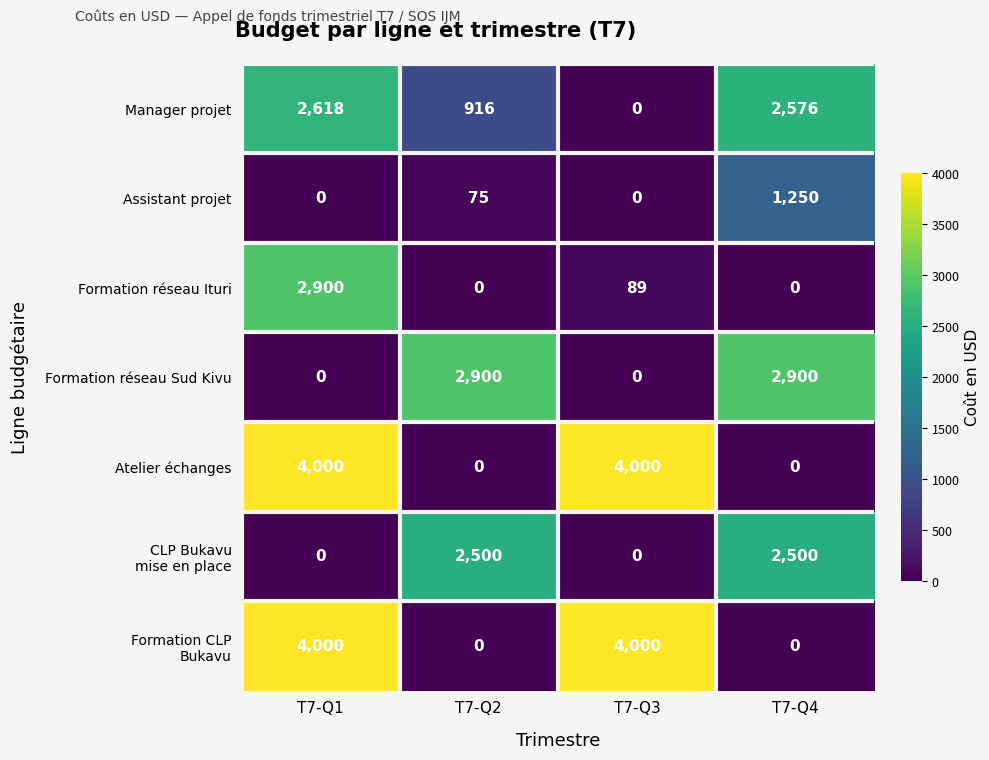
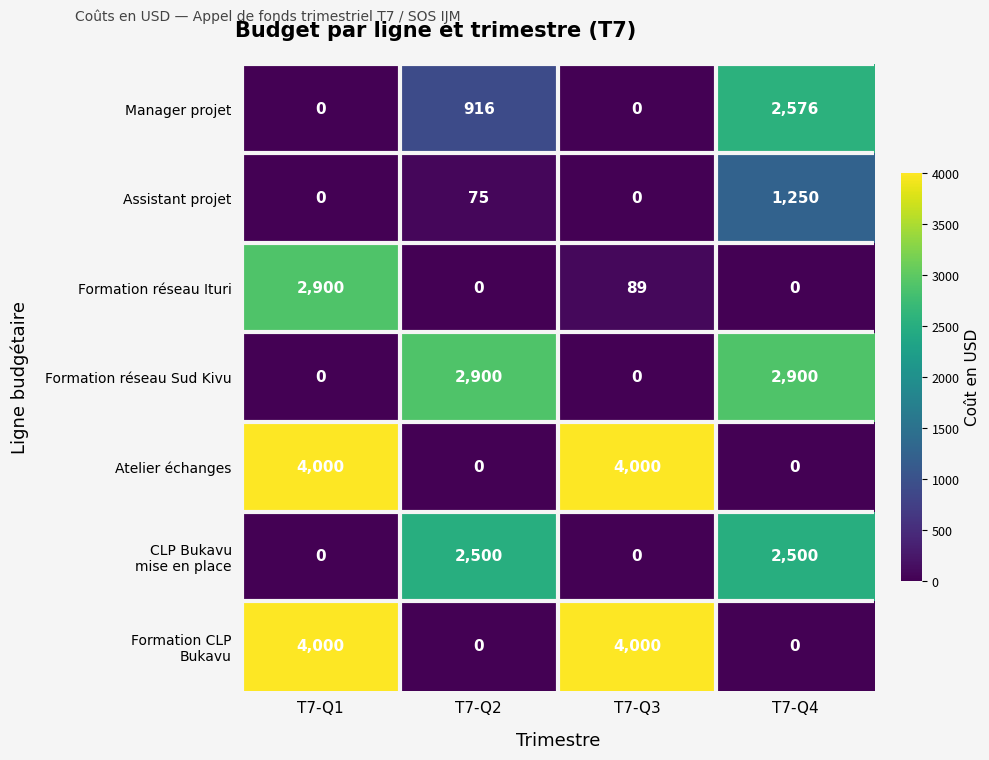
Manager projet, T7-Q1: 2,618 -> 0
